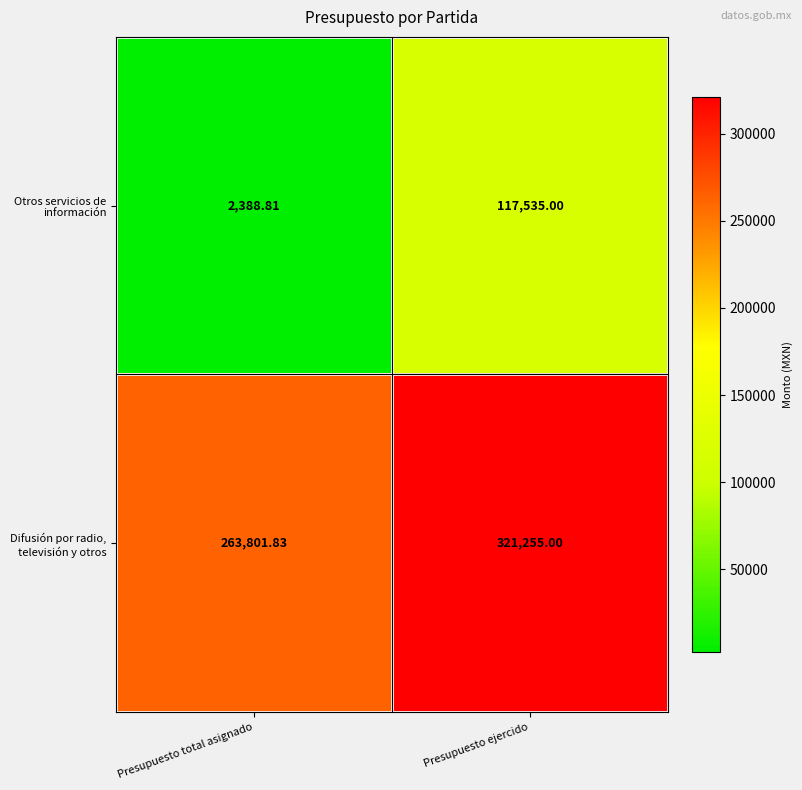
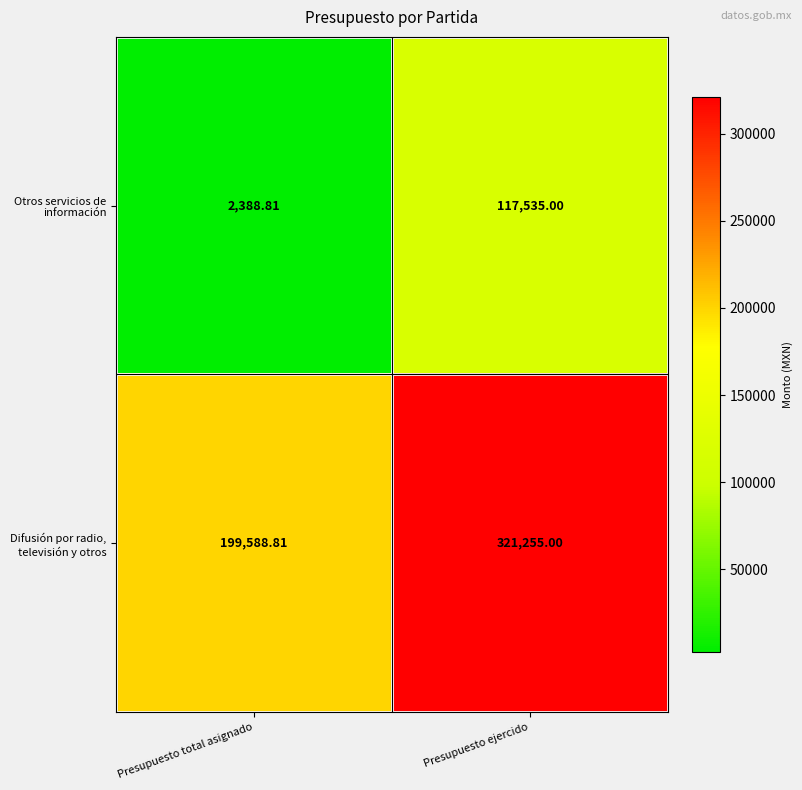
Difusión por radio, televisión y otros, Presupuesto total asignado: 263,801.83 -> 199,588.81
